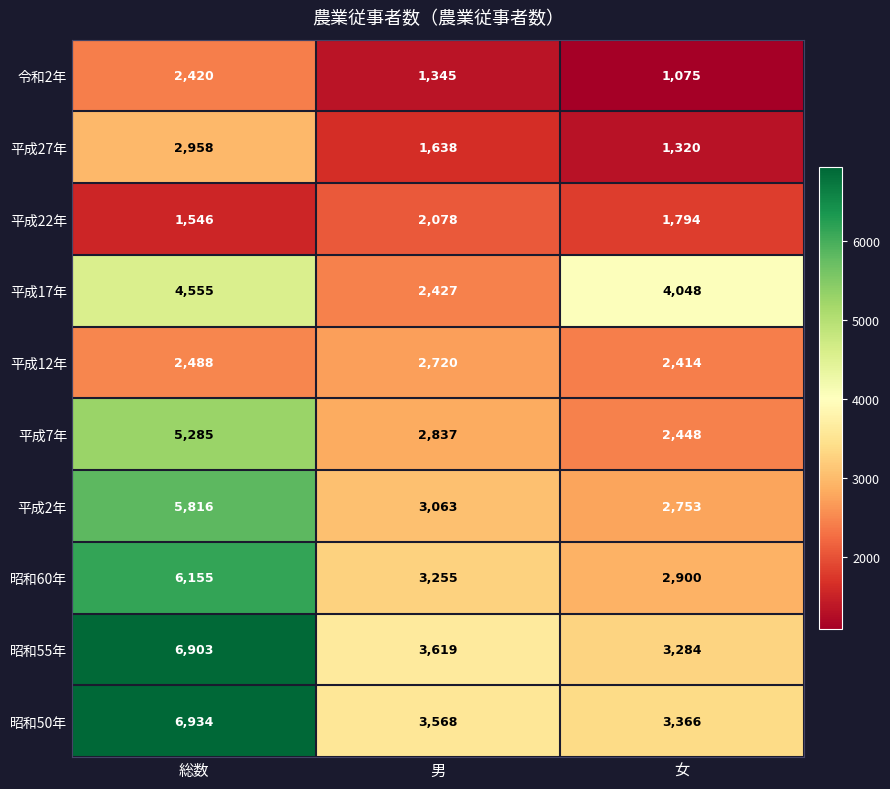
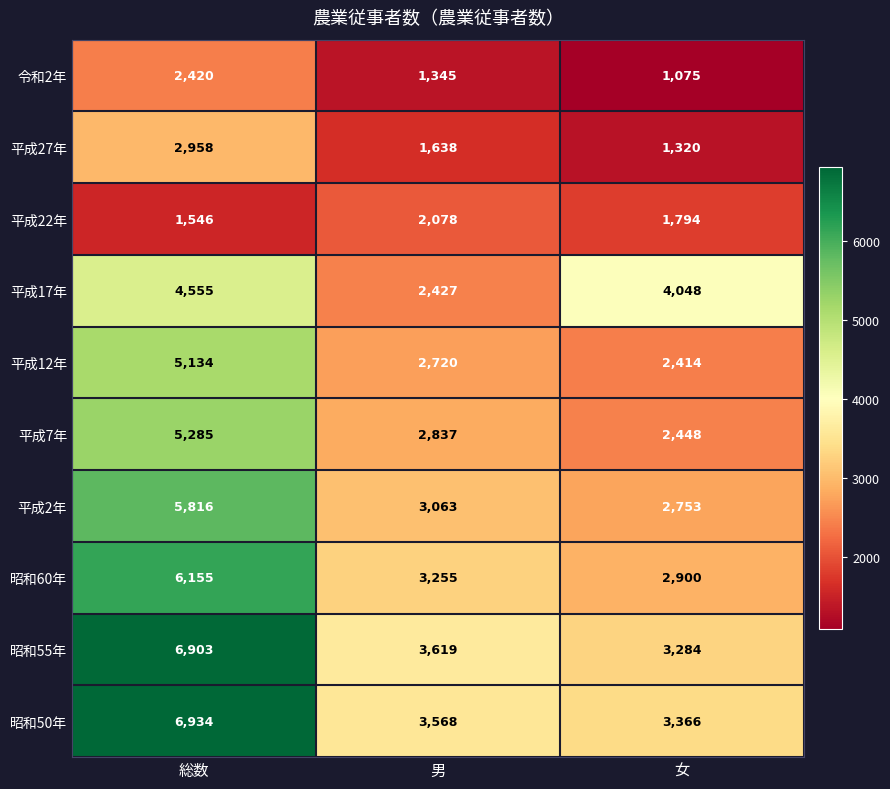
平成12年, 総数: 2,488 -> 5,134
